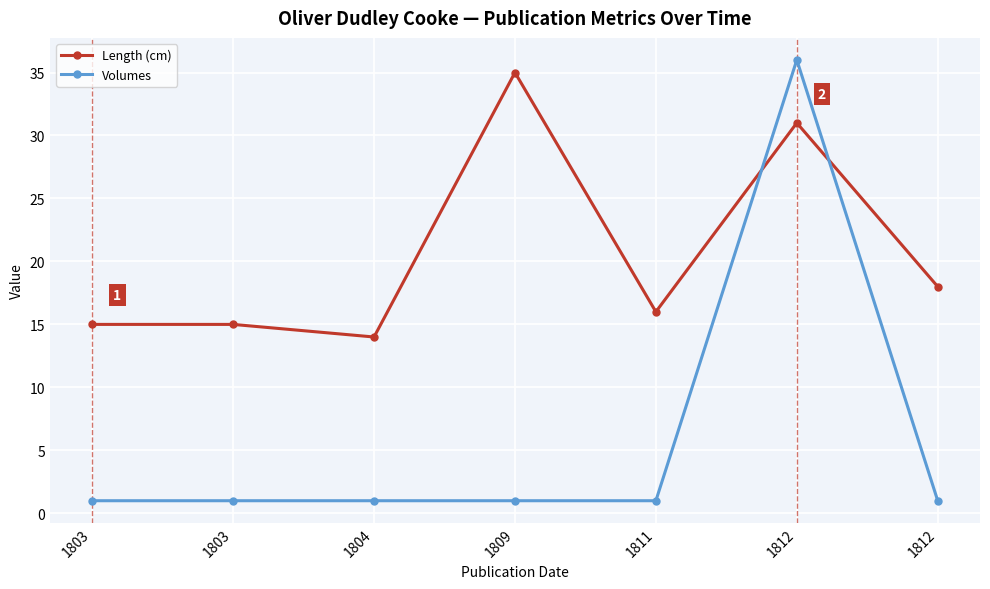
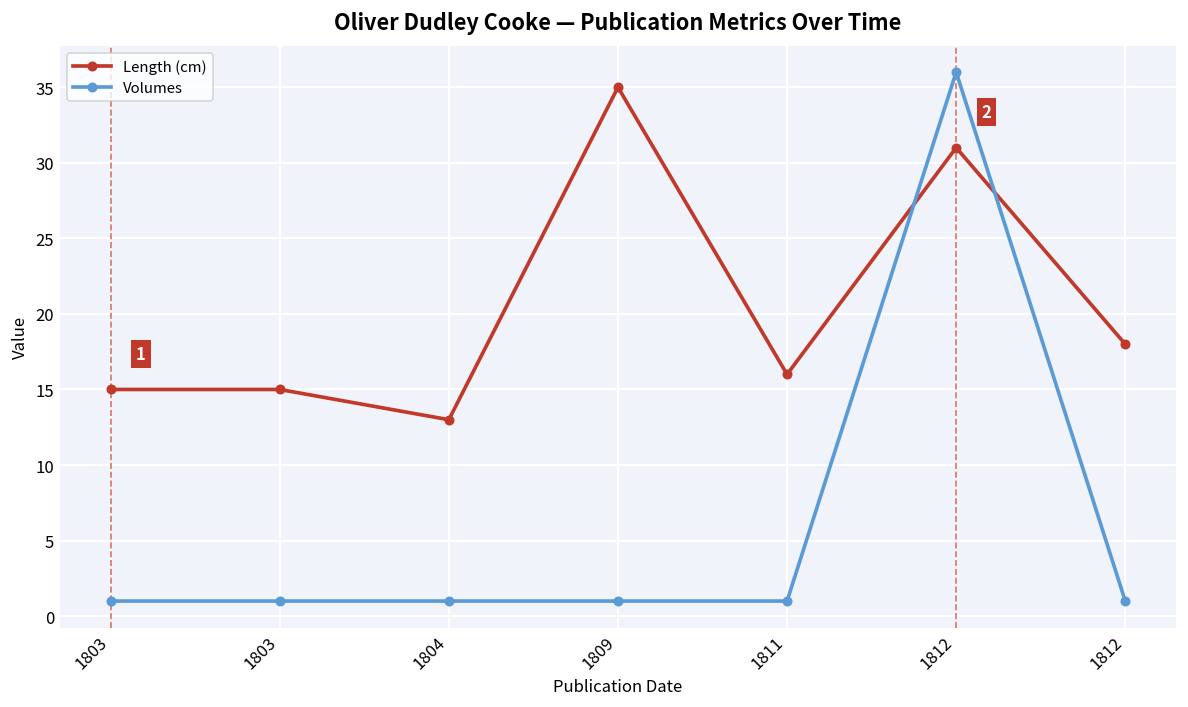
Length (cm), 1804: 14 -> 13
